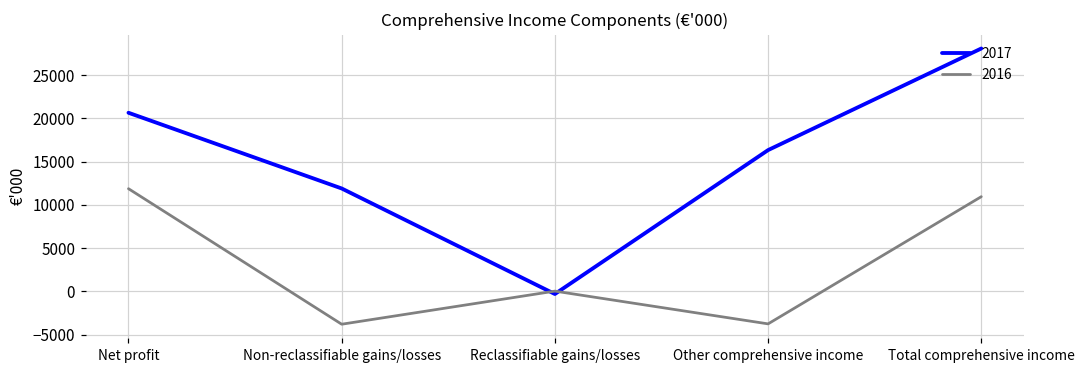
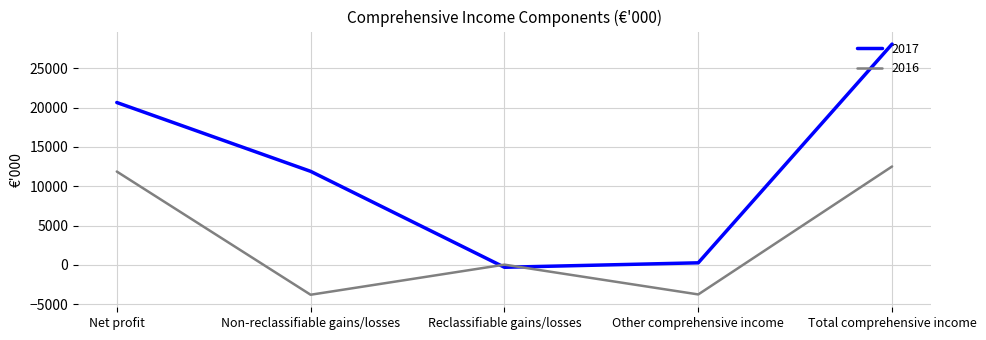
2017, Other comprehensive income: 16000 -> 0
2016, Total comprehensive income: 11000 -> 13000
